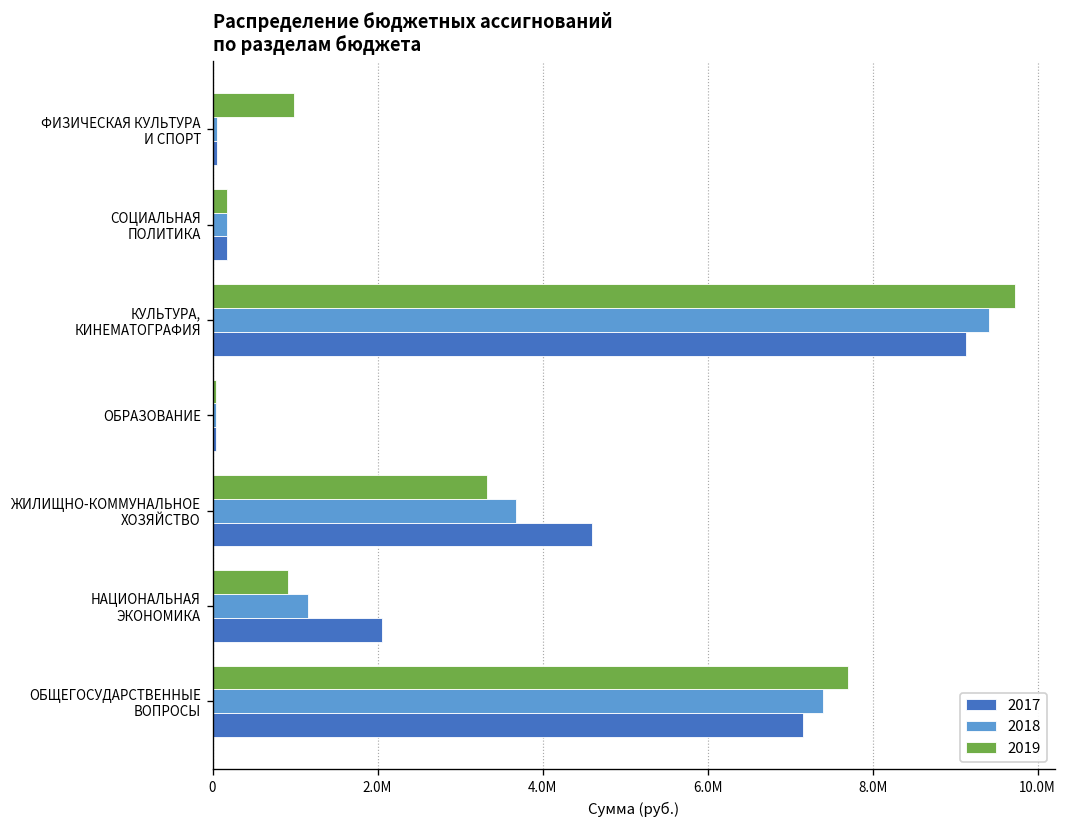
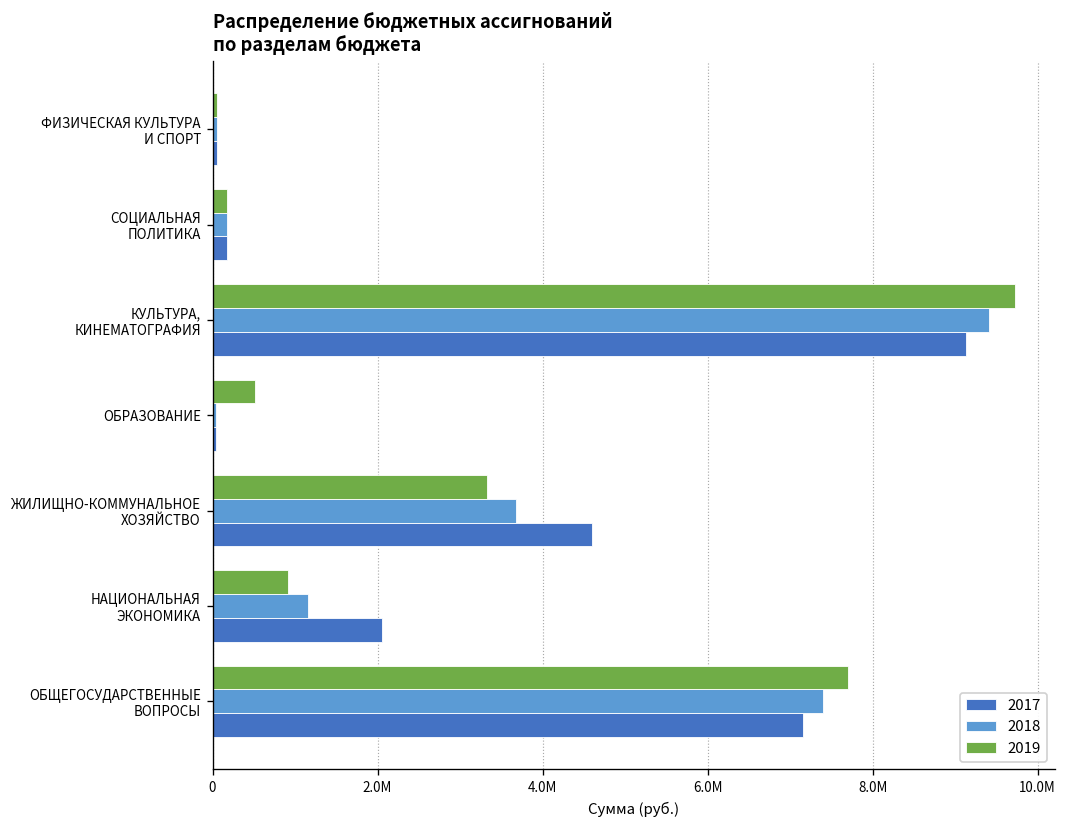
2019, ФИЗИЧЕСКАЯ КУЛЬТУРА И СПОРТ: 1000000 -> 100000
2019, ОБРАЗОВАНИЕ: 0 -> 500000
